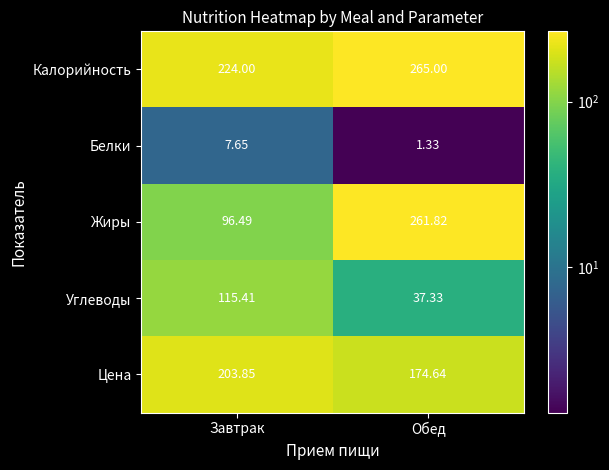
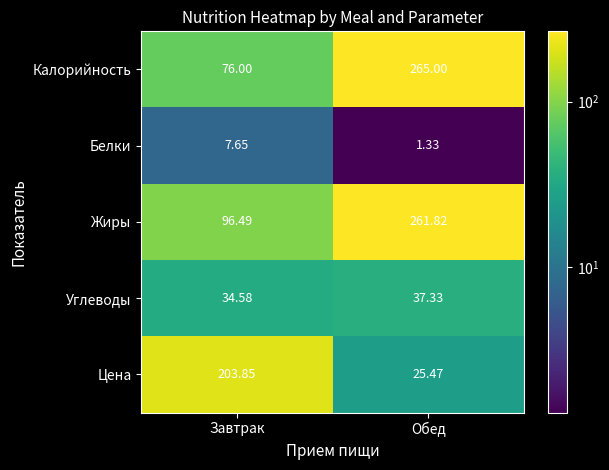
Калорийность, Завтрак: 224.00 -> 76.00
Углеводы, Завтрак: 115.41 -> 34.58
Цена, Обед: 174.64 -> 25.47
